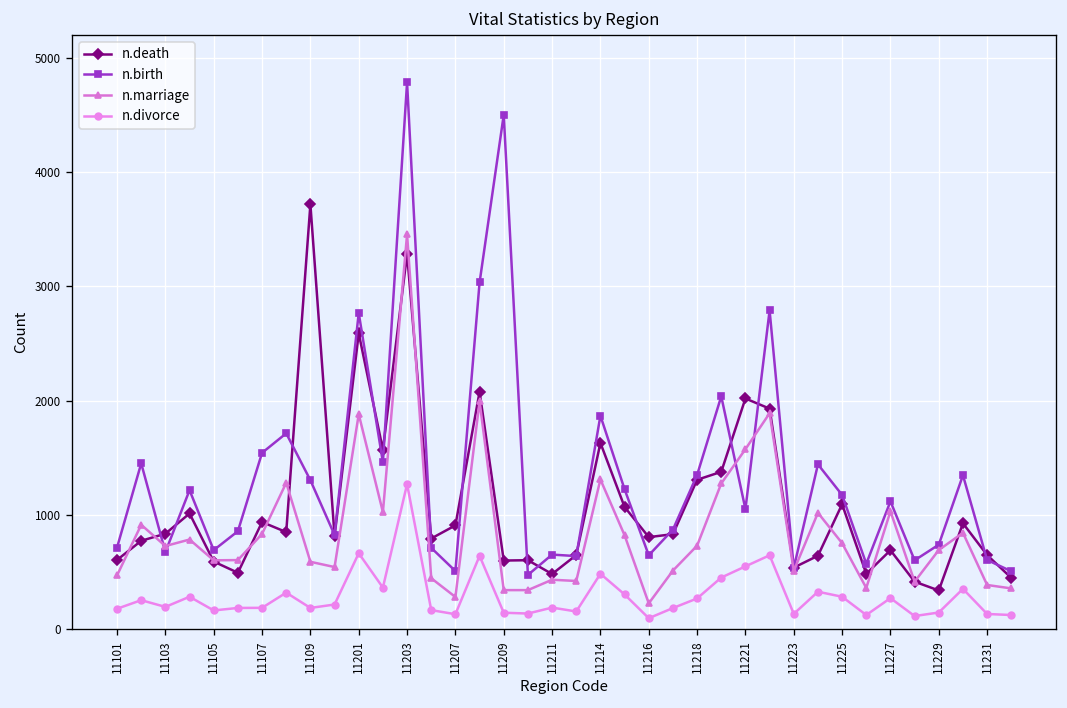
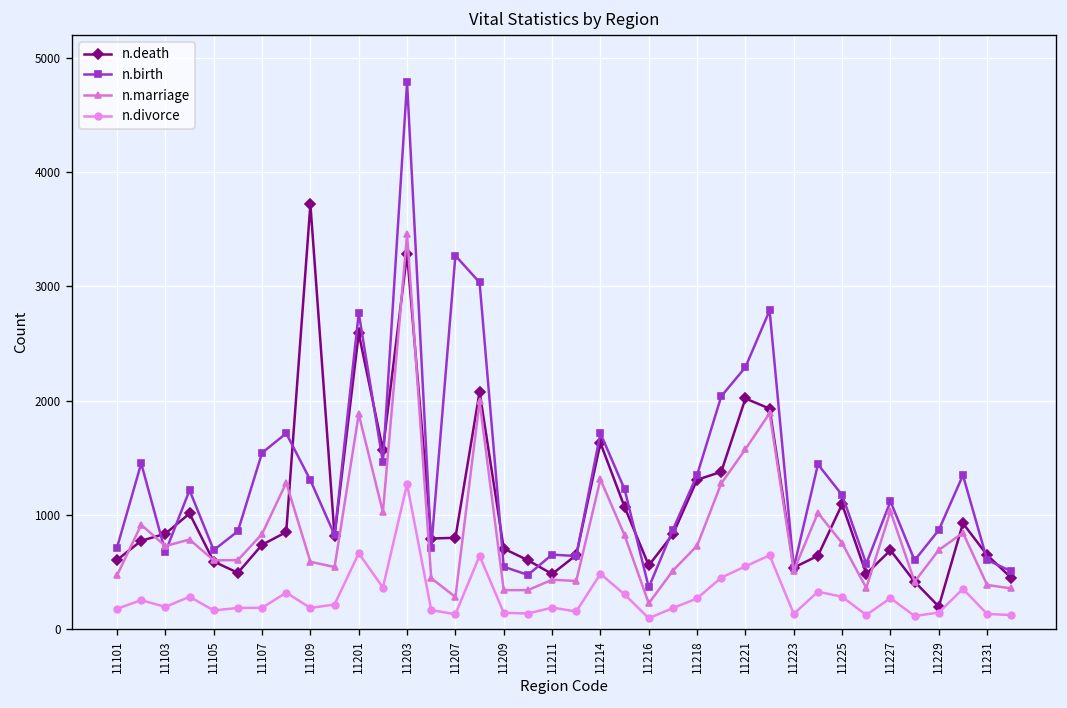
n.death, 11107: 900 -> 700
n.death, 11207: 900 -> 800
n.birth, 11207: 500 -> 3300
n.death, 11209: 600 -> 700
n.birth, 11209: 4500 -> 500
n.birth, 11214: 1900 -> 1700
n.death, 11216: 800 -> 600
n.birth, 11216: 600 -> 400
n.birth, 11221: 1100 -> 2300
n.death, 11229: 300 -> 200
n.birth, 11229: 700 -> 900
